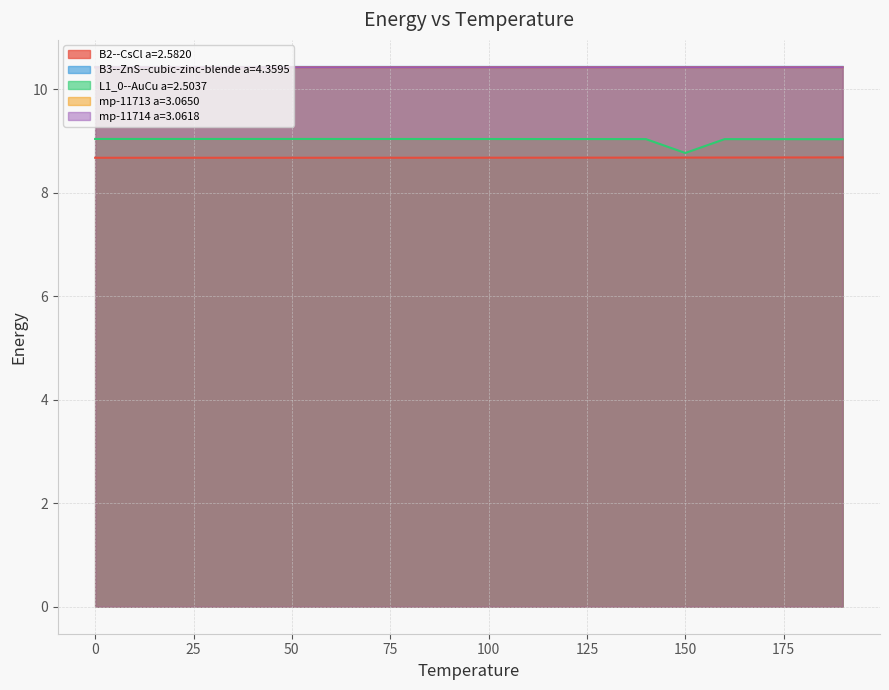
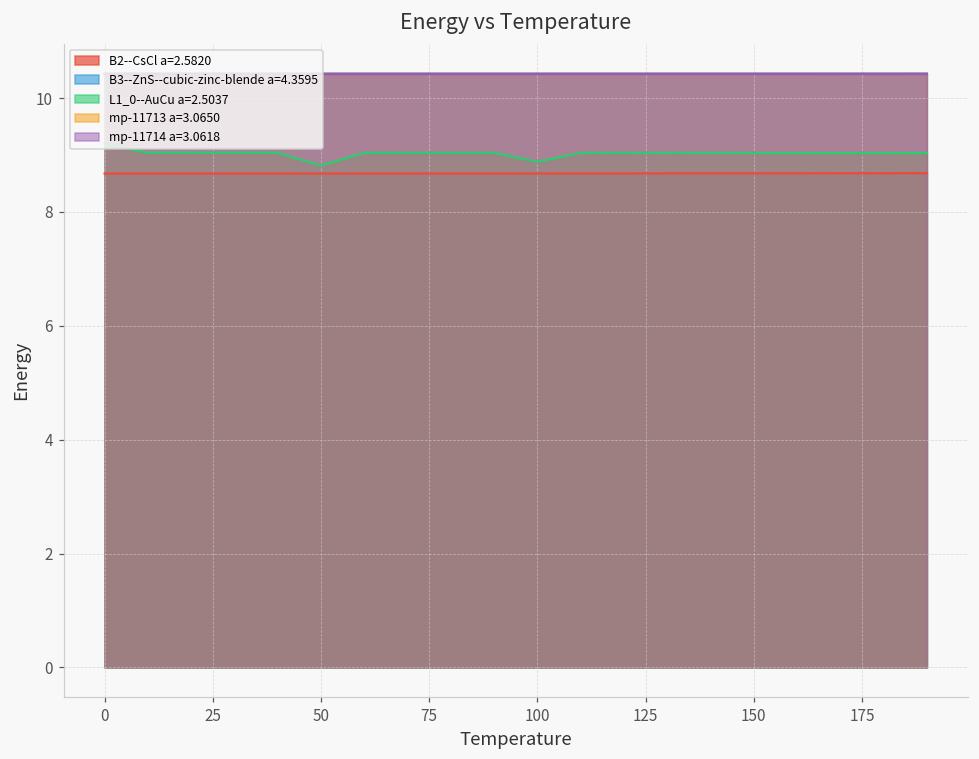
L1_0--AuCu a=2.5037, 0: 9.0 -> 9.2
L1_0--AuCu a=2.5037, 50: 9.0 -> 8.8
L1_0--AuCu a=2.5037, 100: 9.0 -> 8.9
L1_0--AuCu a=2.5037, 150: 8.8 -> 9.0
